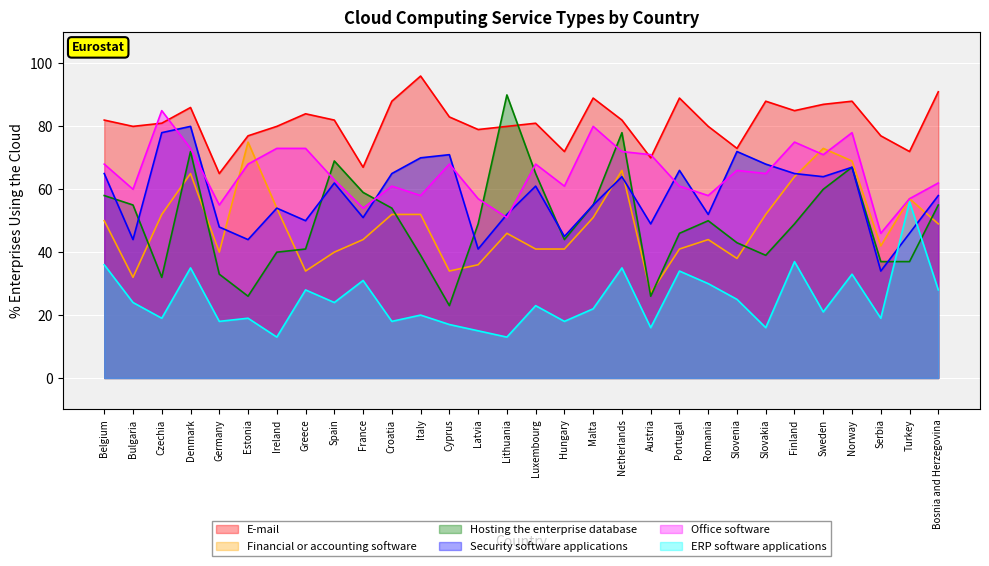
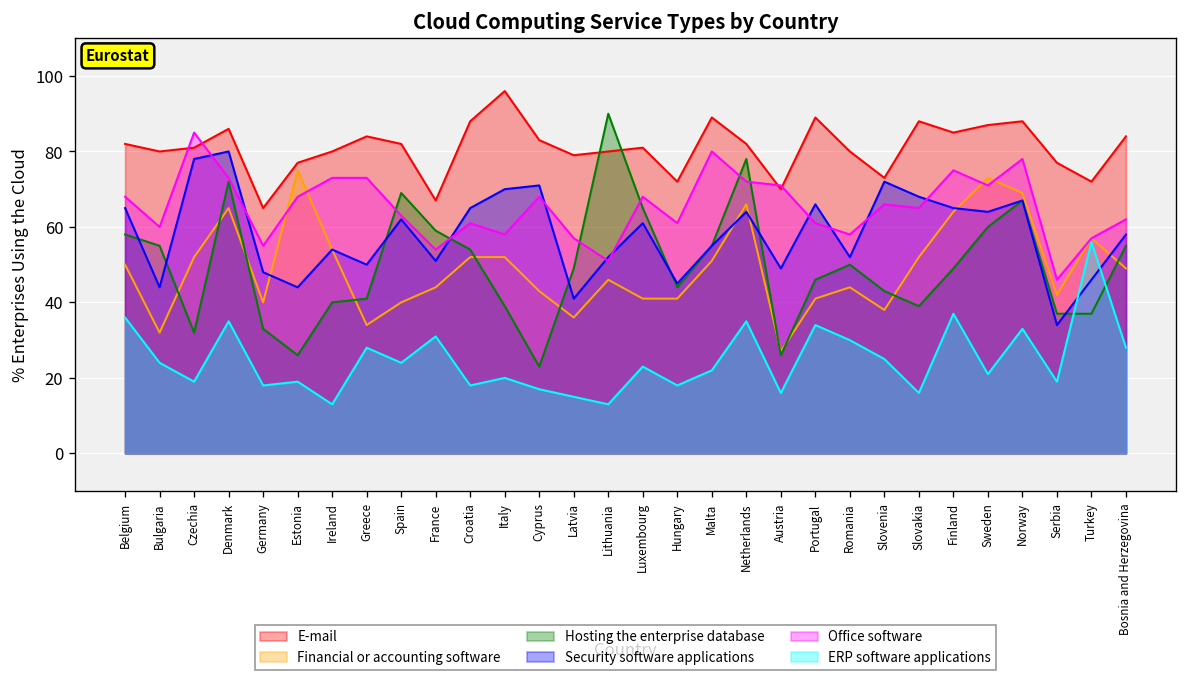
Financial or accounting software, Cyprus: 34 -> 43
E-mail, Bosnia and Herzegovina: 91 -> 84
